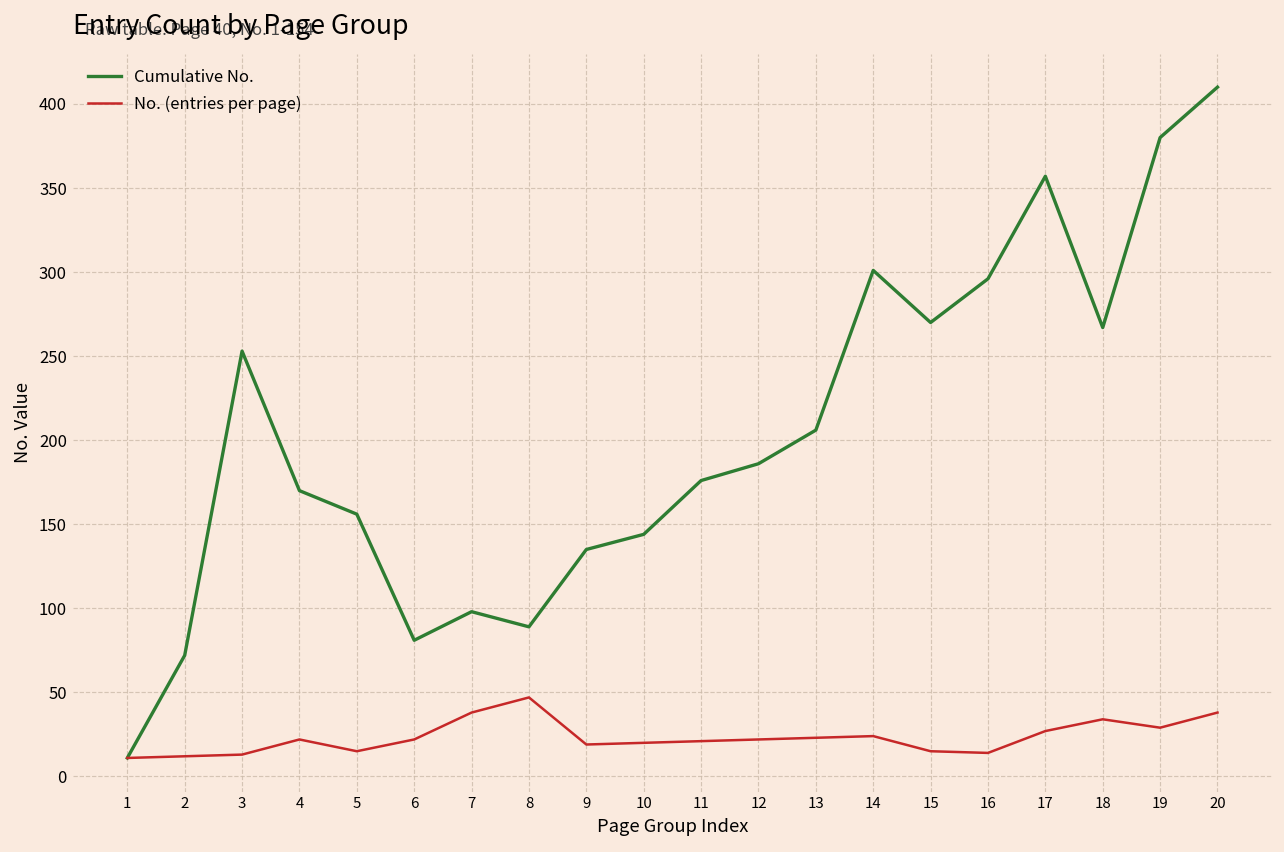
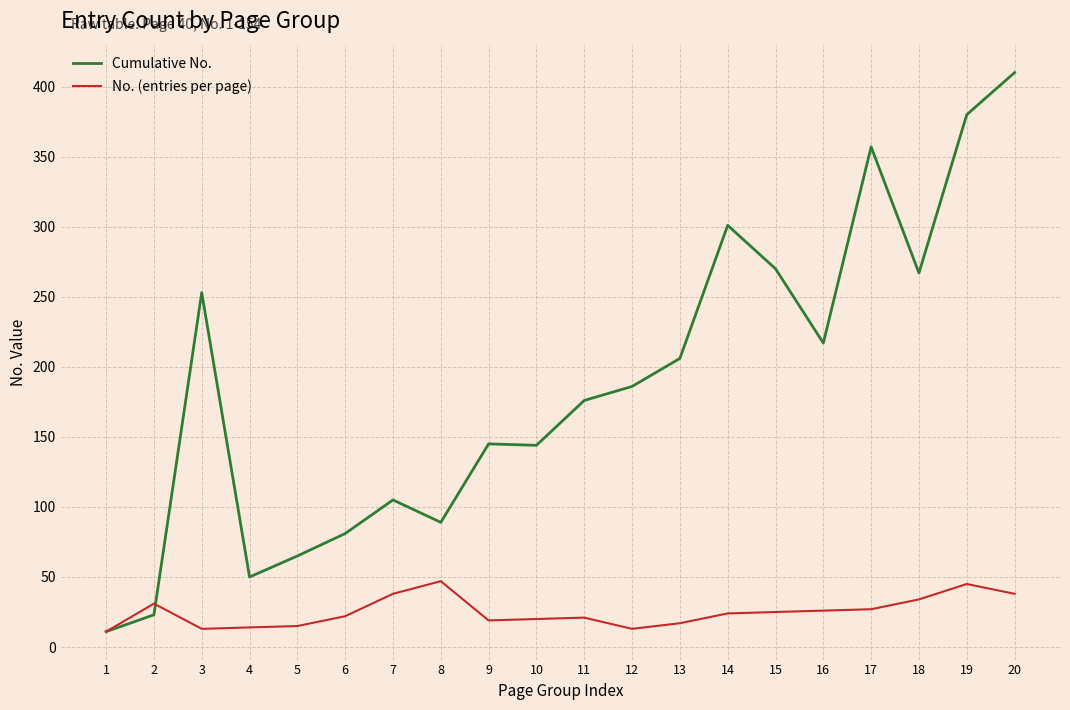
Cumulative No., 2: 72 -> 23
No. (entries per page), 2: 12 -> 31
Cumulative No., 4: 170 -> 50
No. (entries per page), 4: 22 -> 14
Cumulative No., 5: 156 -> 65
Cumulative No., 7: 98 -> 105
Cumulative No., 9: 135 -> 145
No. (entries per page), 12: 22 -> 13
No. (entries per page), 13: 23 -> 17
No. (entries per page), 15: 15 -> 25
Cumulative No., 16: 296 -> 217
No. (entries per page), 16: 14 -> 26
No. (entries per page), 19: 29 -> 45
